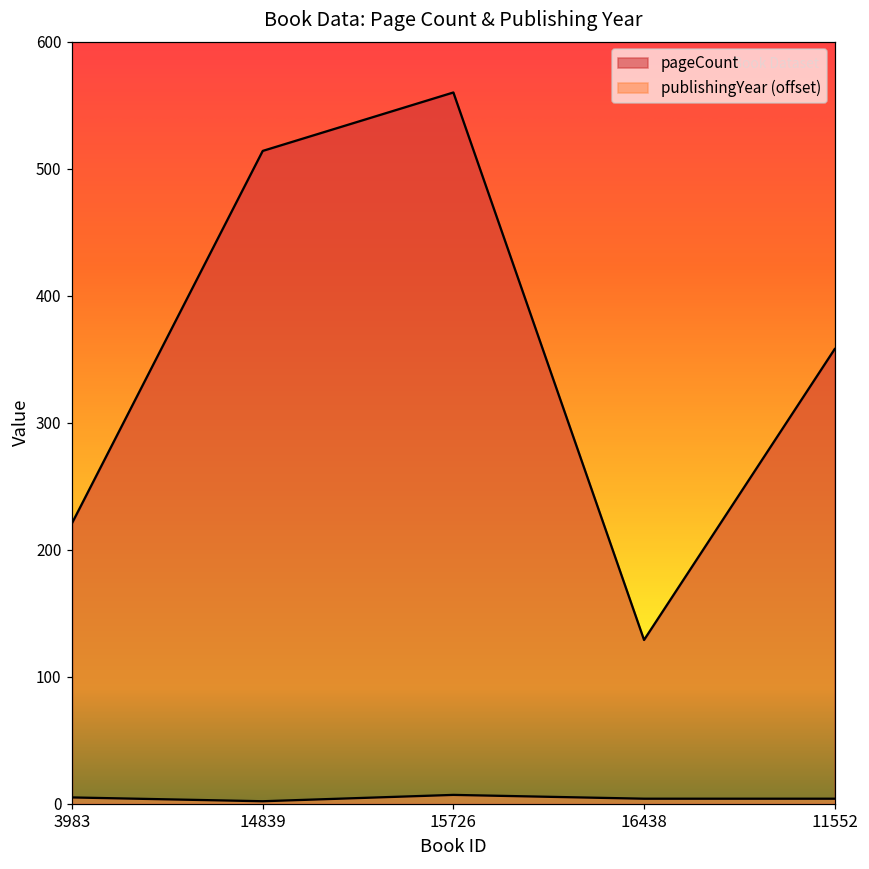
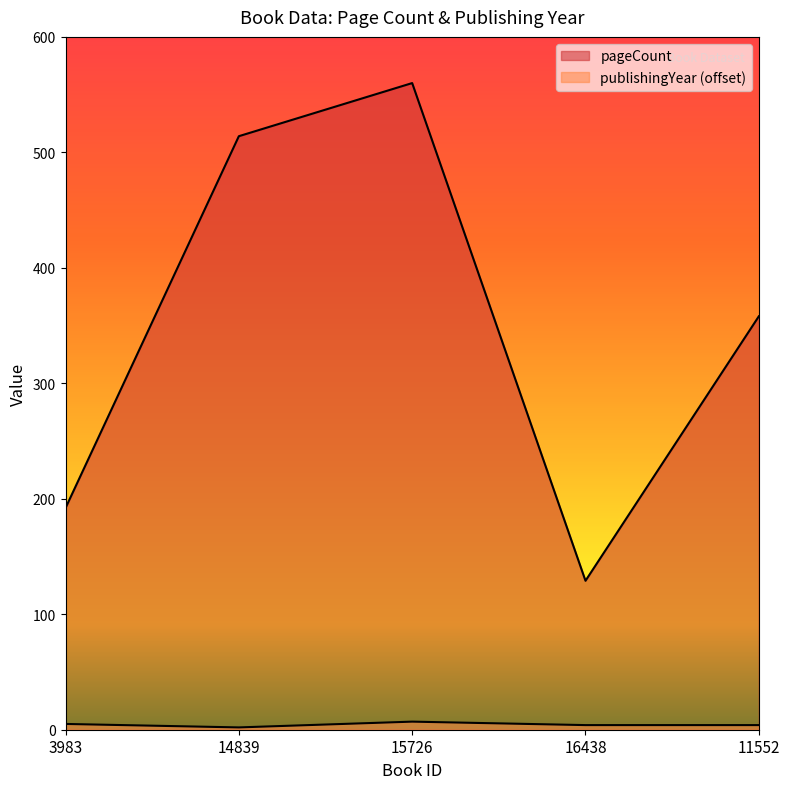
pageCount, 3983: 221 -> 192
